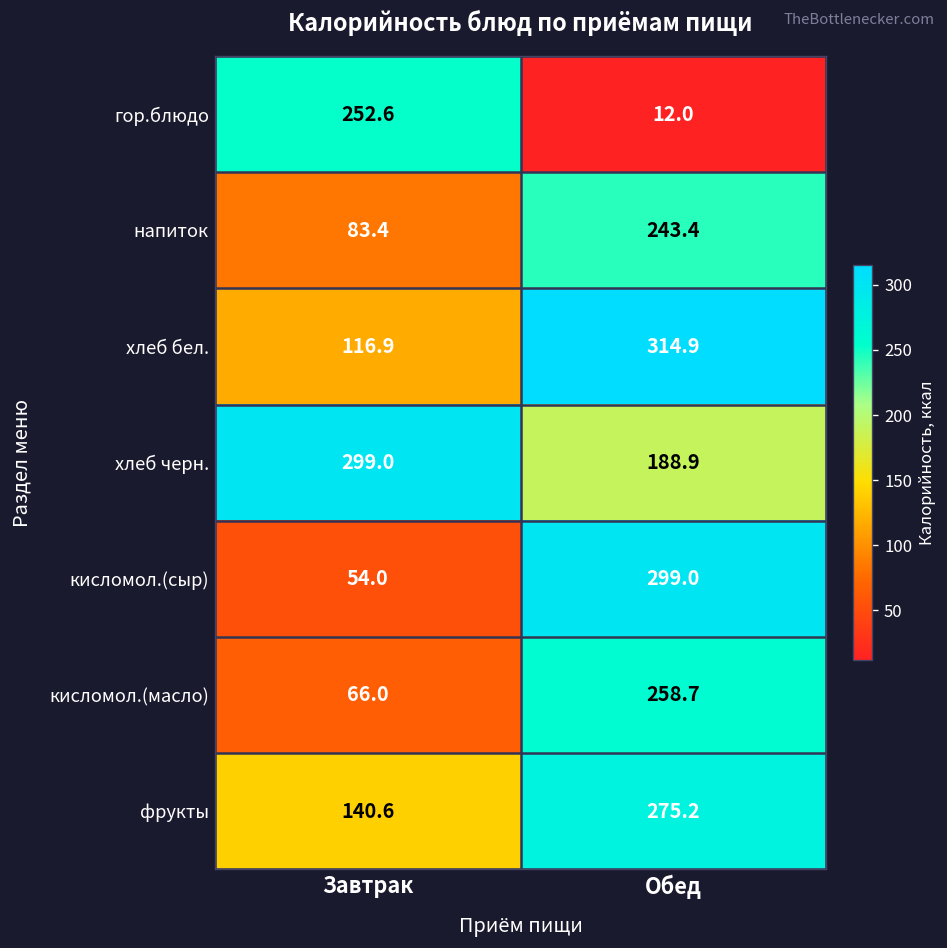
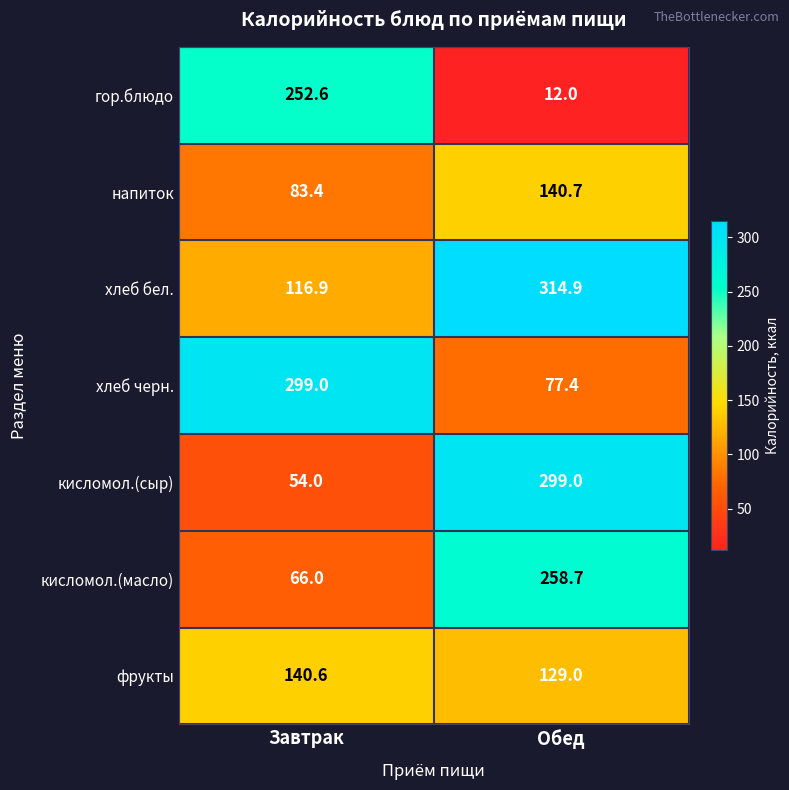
напиток, Обед: 243.4 -> 140.7
хлеб черн., Обед: 188.9 -> 77.4
фрукты, Обед: 275.2 -> 129.0
